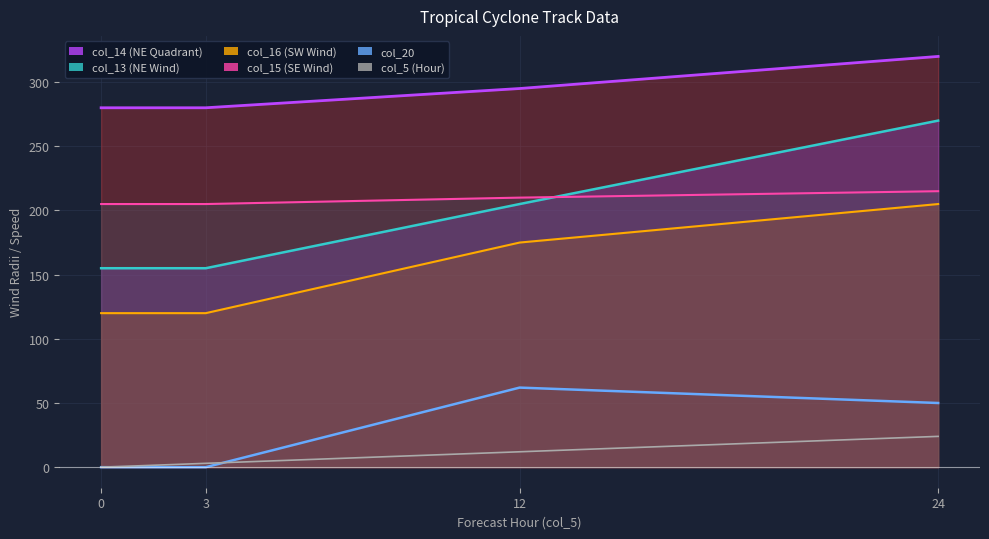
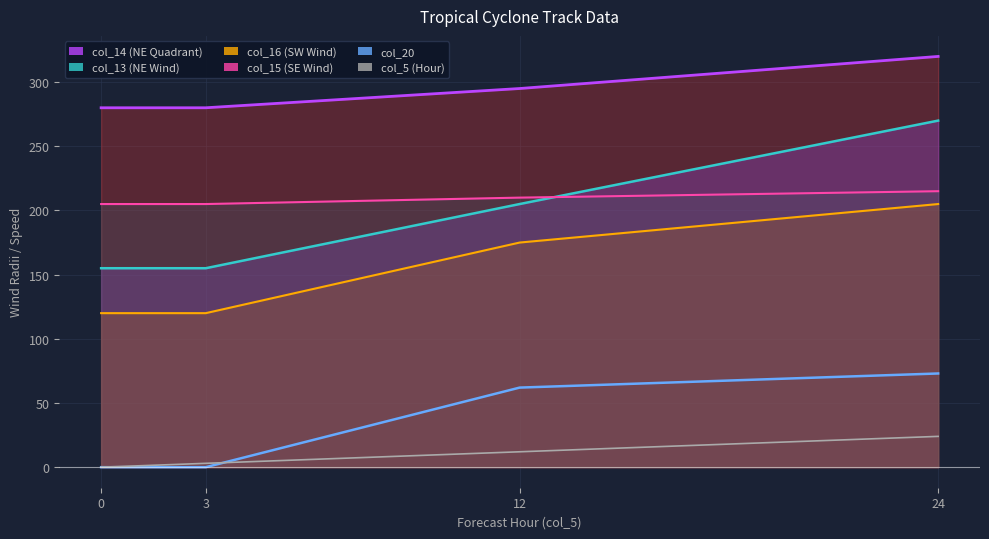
col_20, 24: 50 -> 73
